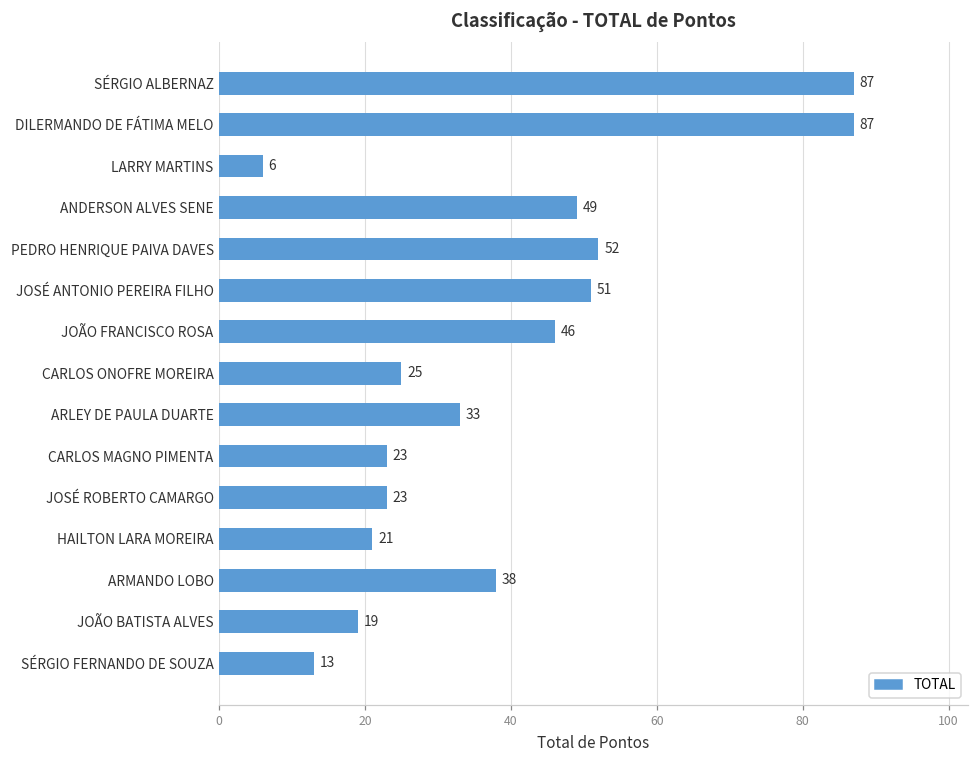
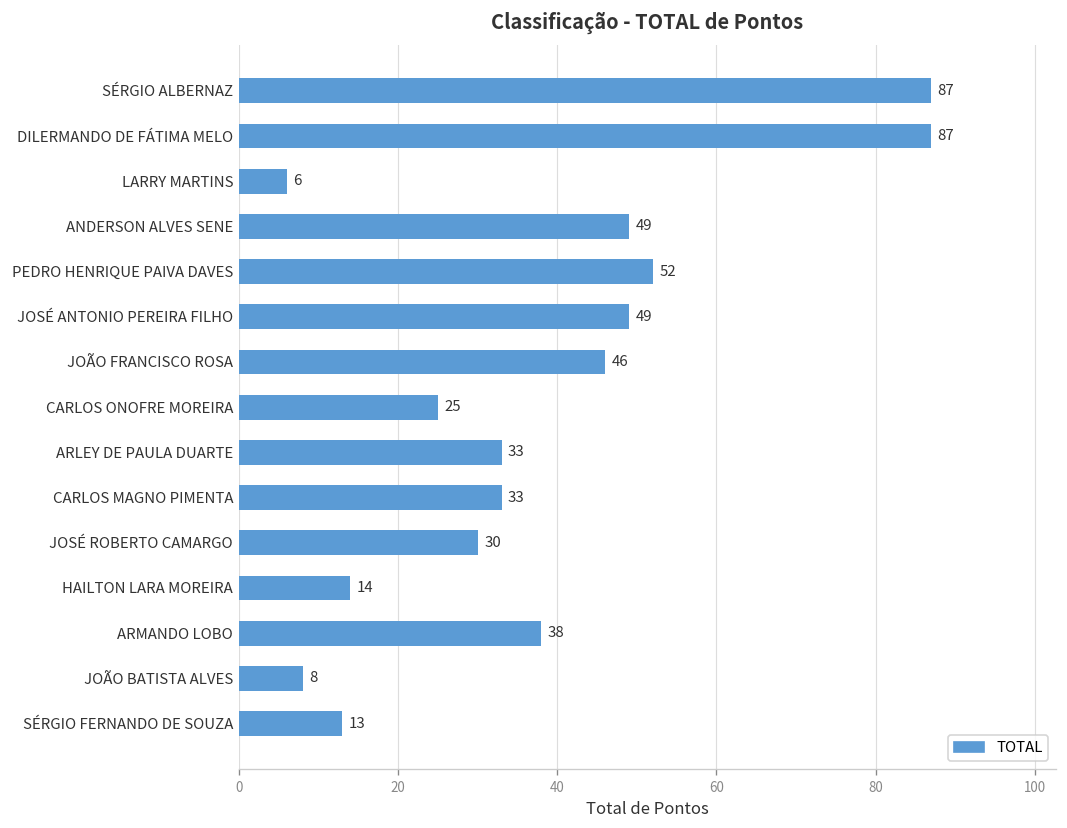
JOSÉ ANTONIO PEREIRA FILHO: 51 -> 49
CARLOS MAGNO PIMENTA: 23 -> 33
JOSÉ ROBERTO CAMARGO: 23 -> 30
HAILTON LARA MOREIRA: 21 -> 14
JOÃO BATISTA ALVES: 19 -> 8
